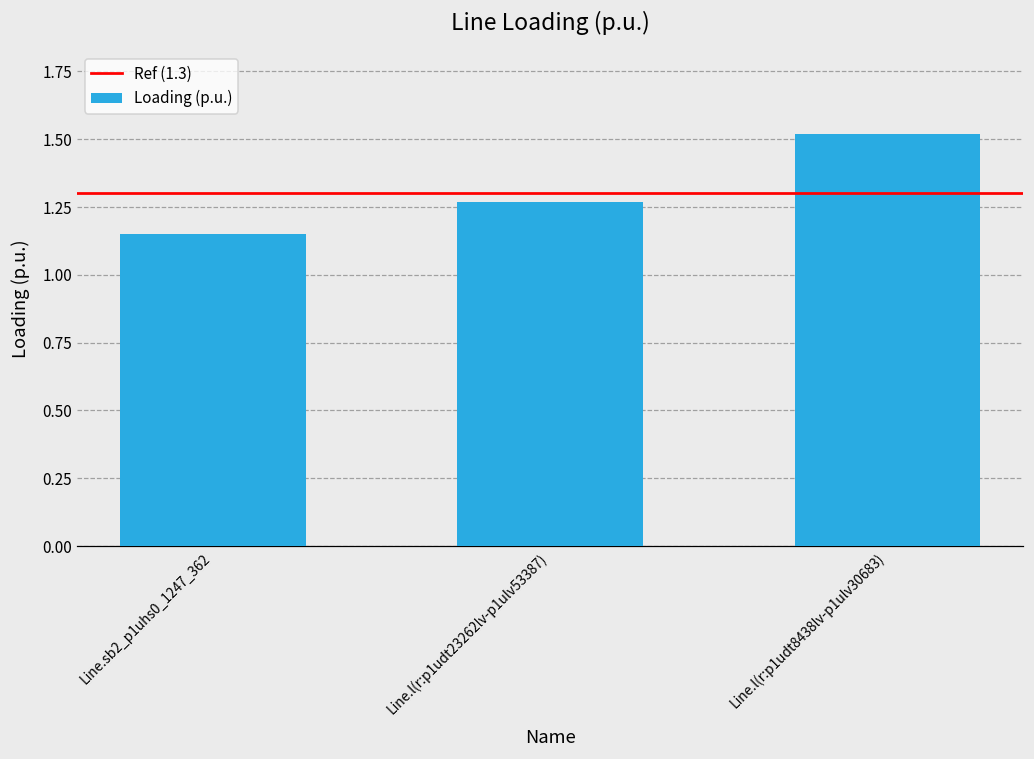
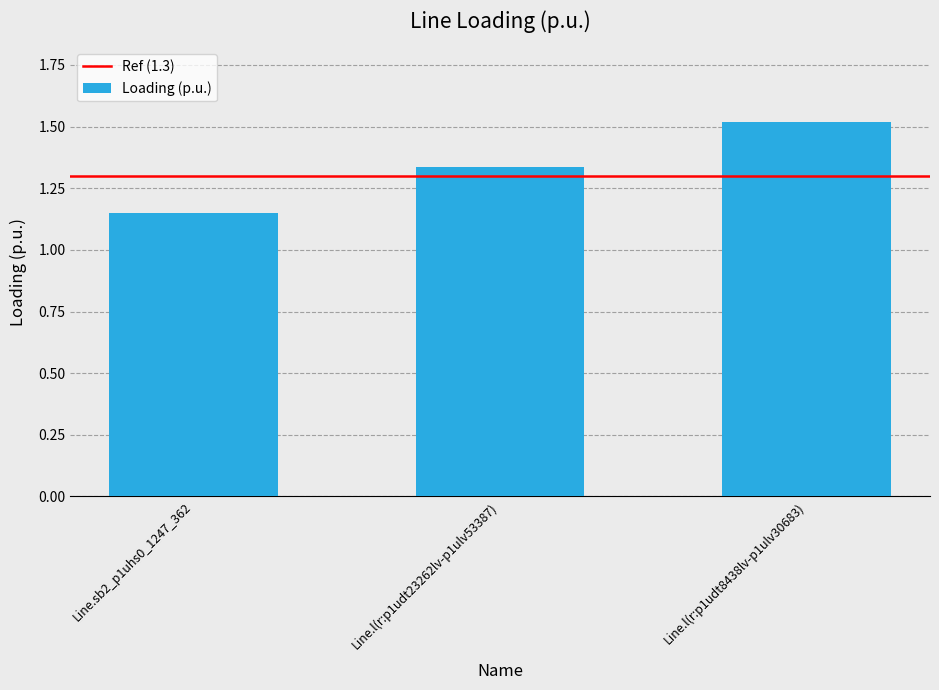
Line.l(r:p1udt23262lv-p1ulv53387): 1.27 -> 1.33
